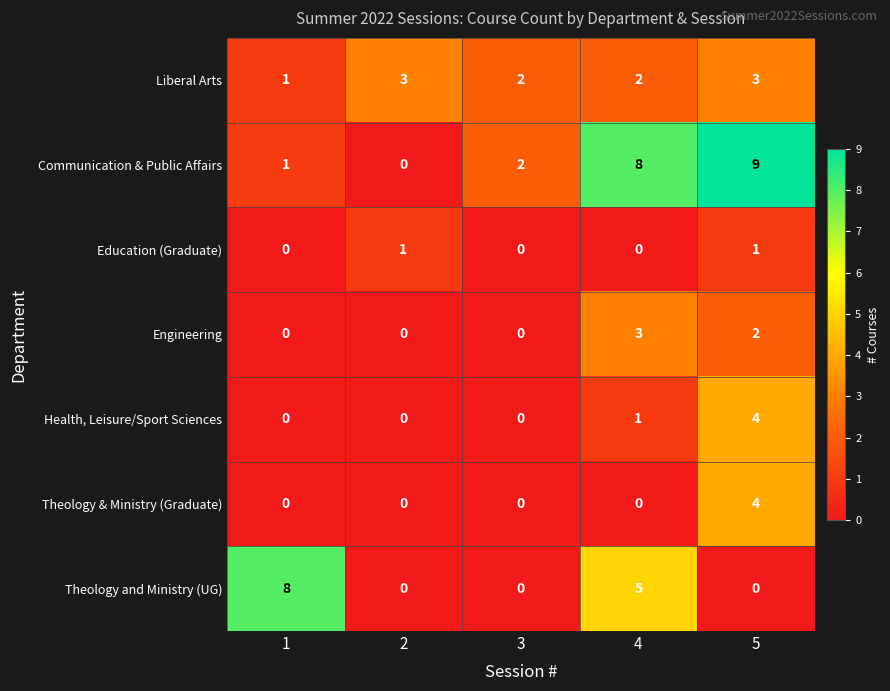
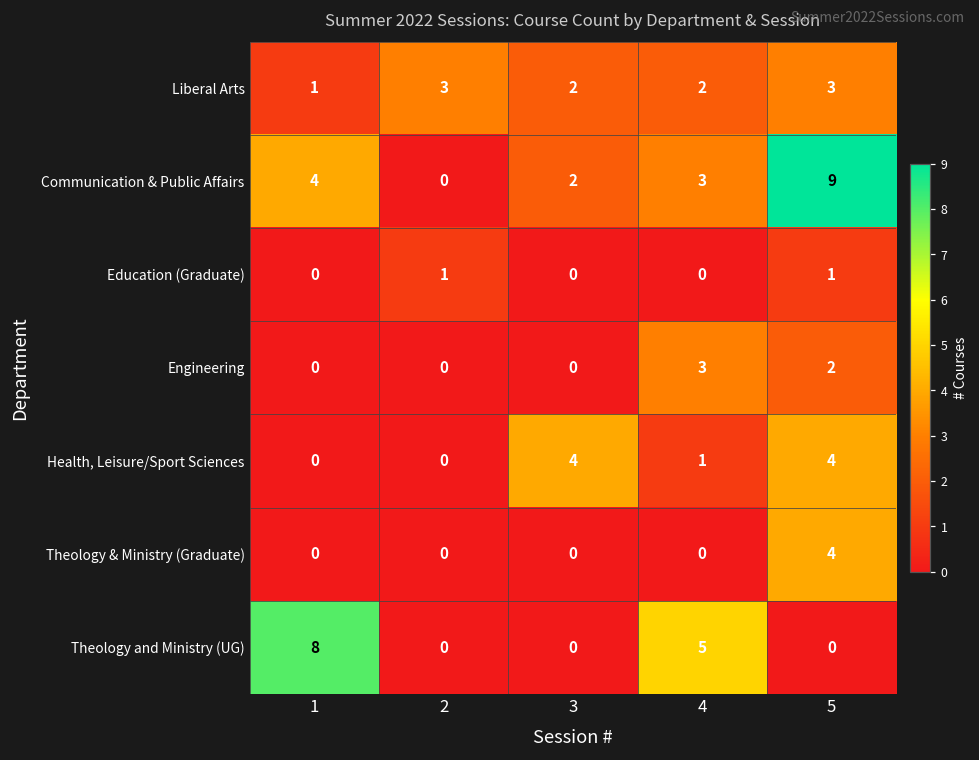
Communication & Public Affairs, 1: 1 -> 4
Communication & Public Affairs, 4: 8 -> 3
Health, Leisure/Sport Sciences, 3: 0 -> 4
